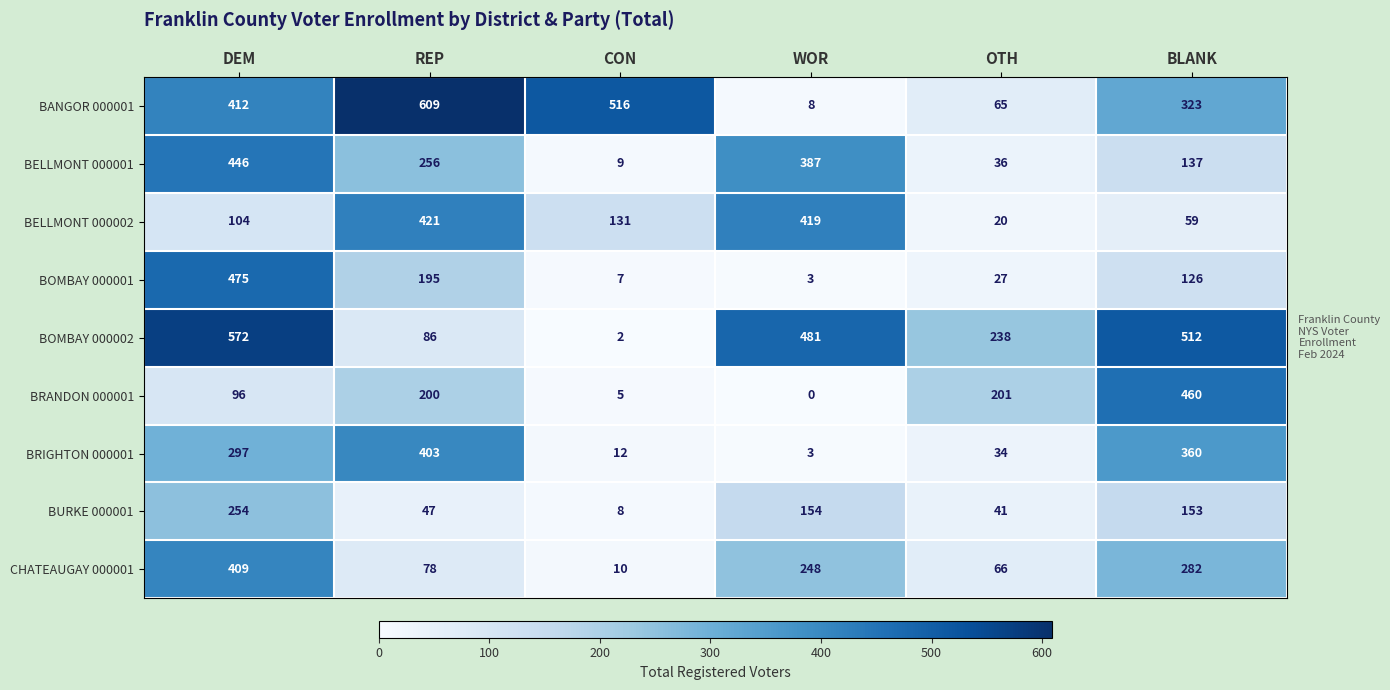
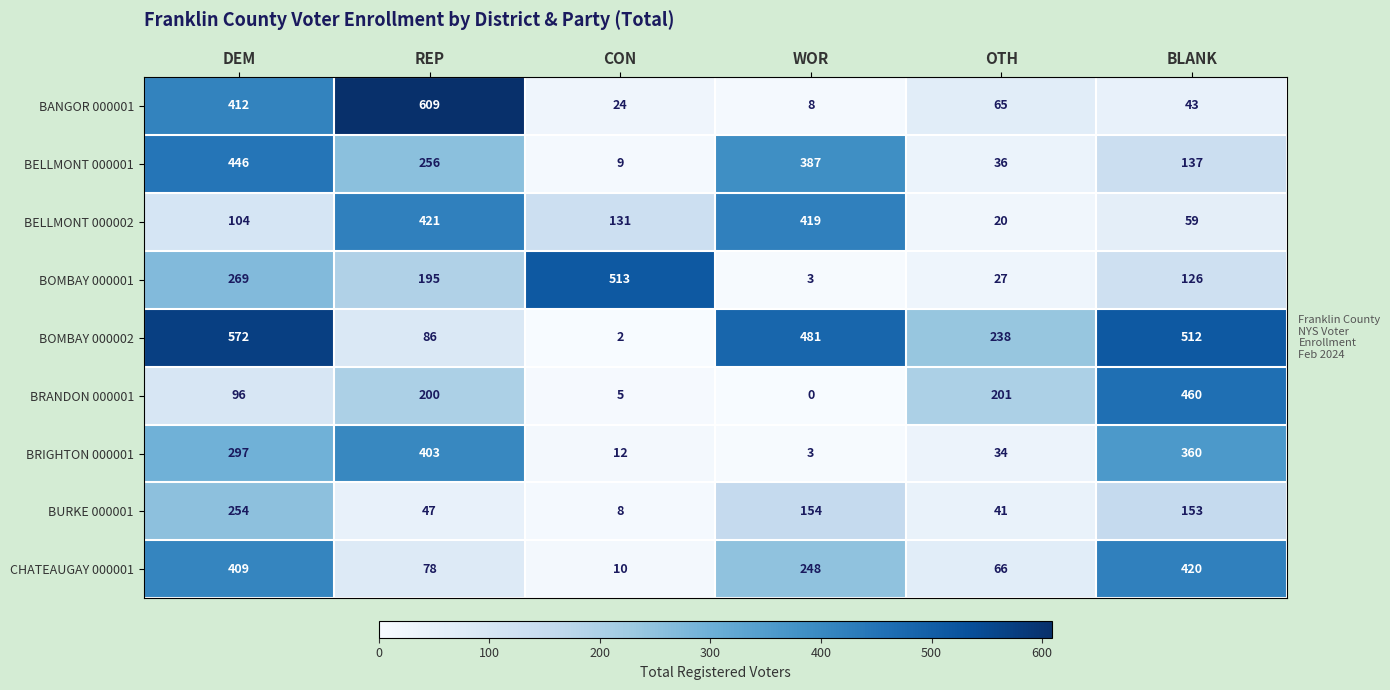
BANGOR 000001, CON: 516 -> 24
BANGOR 000001, BLANK: 323 -> 43
BOMBAY 000001, DEM: 475 -> 269
BOMBAY 000001, CON: 7 -> 513
CHATEAUGAY 000001, BLANK: 282 -> 420
